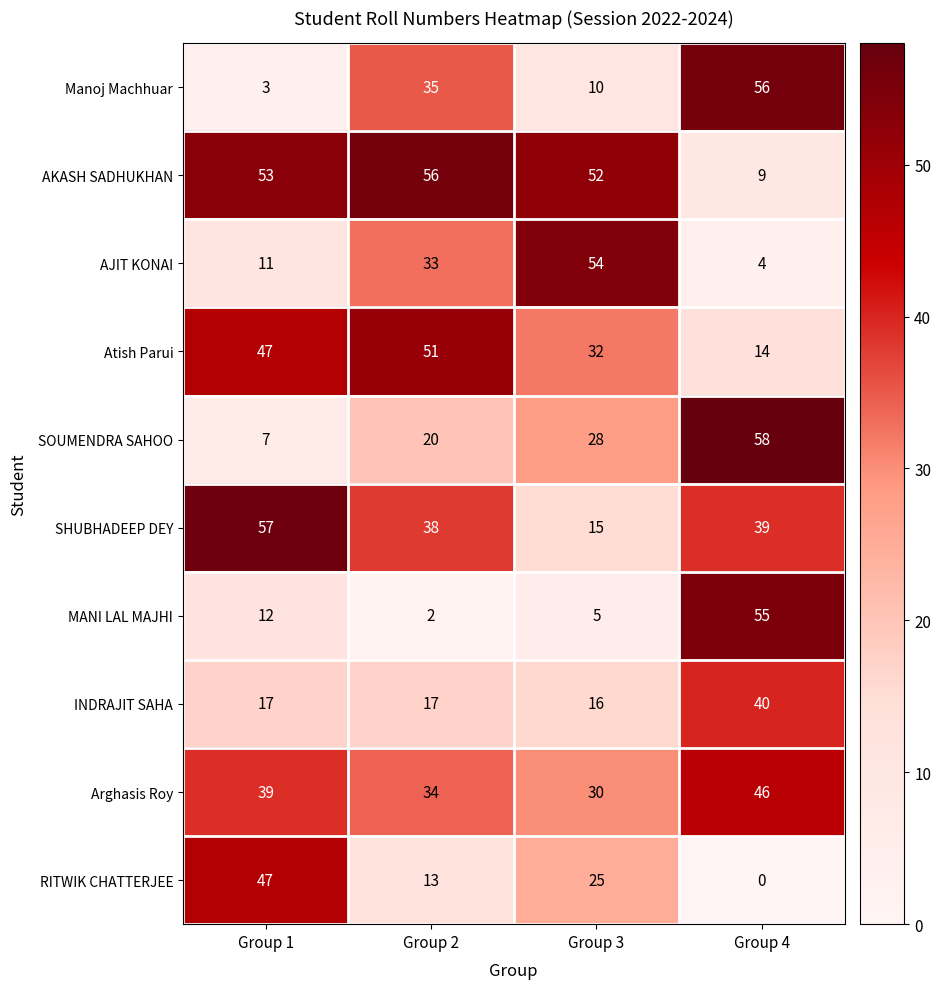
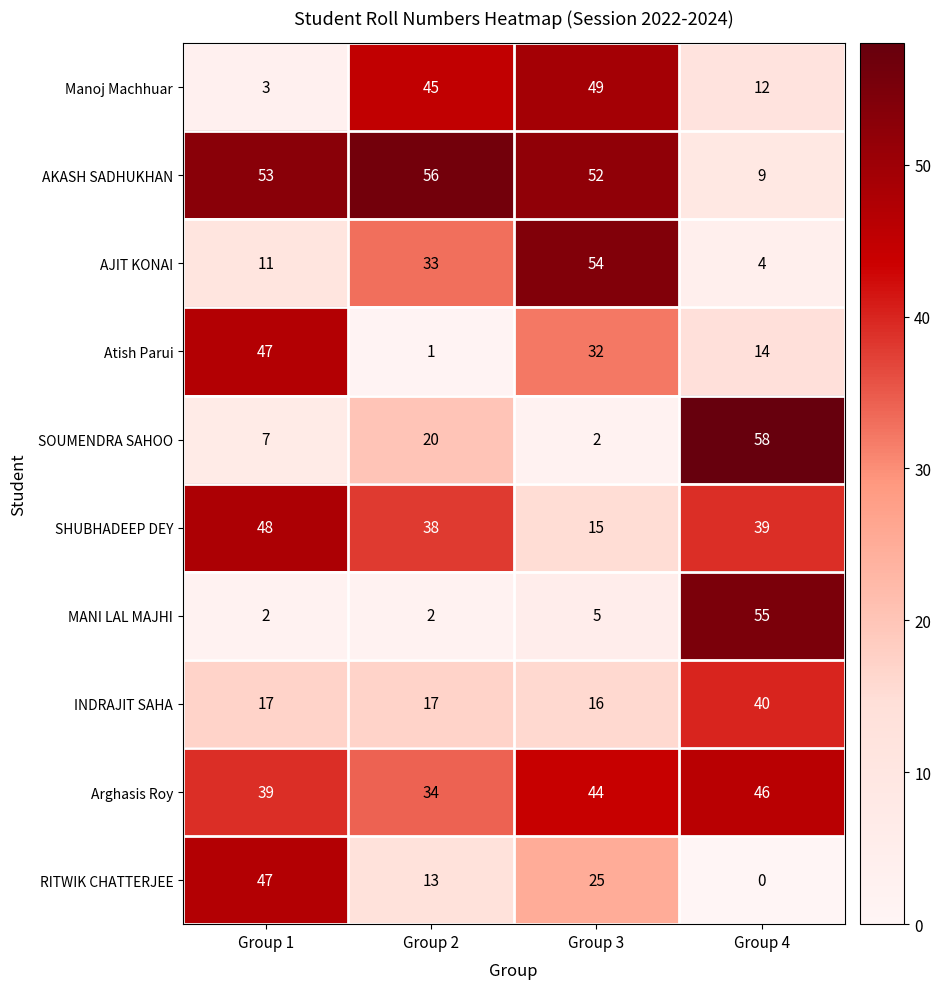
Manoj Machhuar, Group 2: 35 -> 45
Manoj Machhuar, Group 3: 10 -> 49
Manoj Machhuar, Group 4: 56 -> 12
Atish Parui, Group 2: 51 -> 1
SOUMENDRA SAHOO, Group 3: 28 -> 2
SHUBHADEEP DEY, Group 1: 57 -> 48
MANI LAL MAJHI, Group 1: 12 -> 2
Arghasis Roy, Group 3: 30 -> 44
